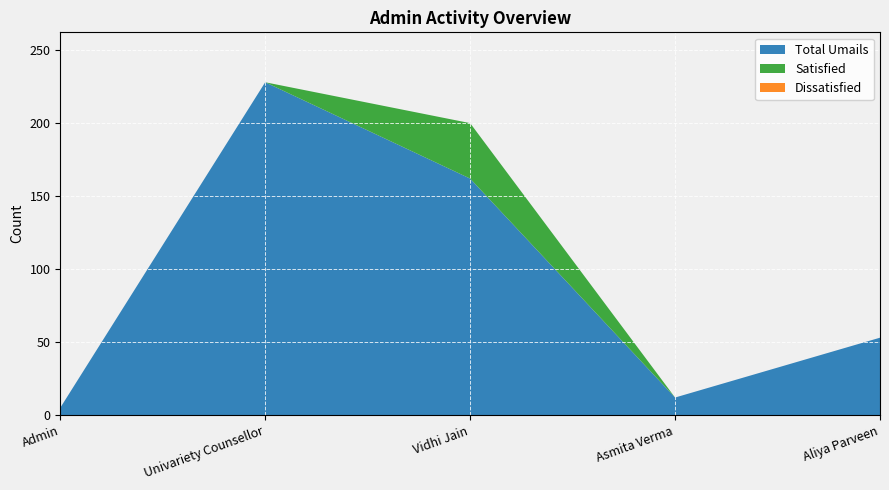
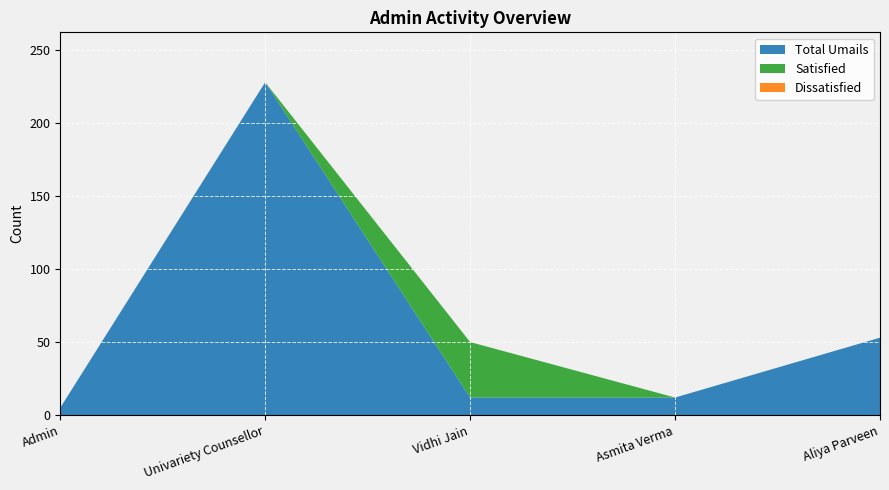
Total Umails, Vidhi Jain: 162 -> 12
